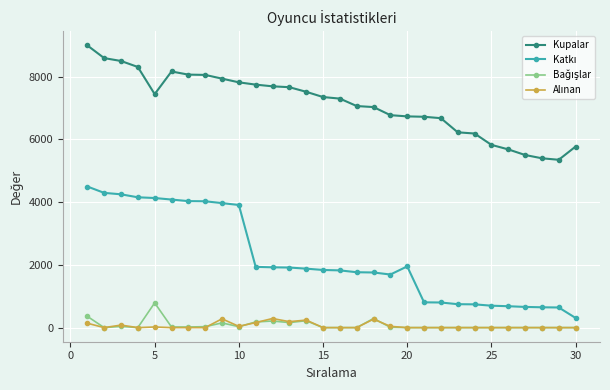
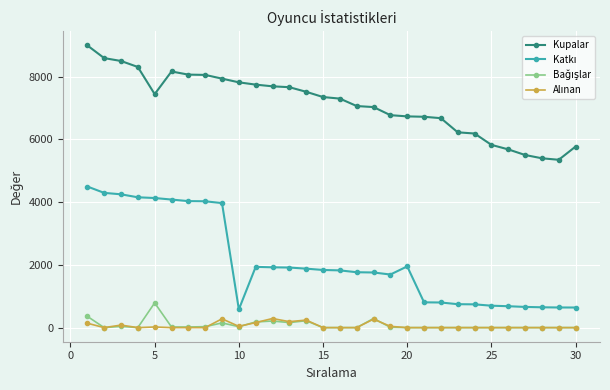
Katkı, 10: 3900 -> 600
Katkı, 30: 300 -> 600
